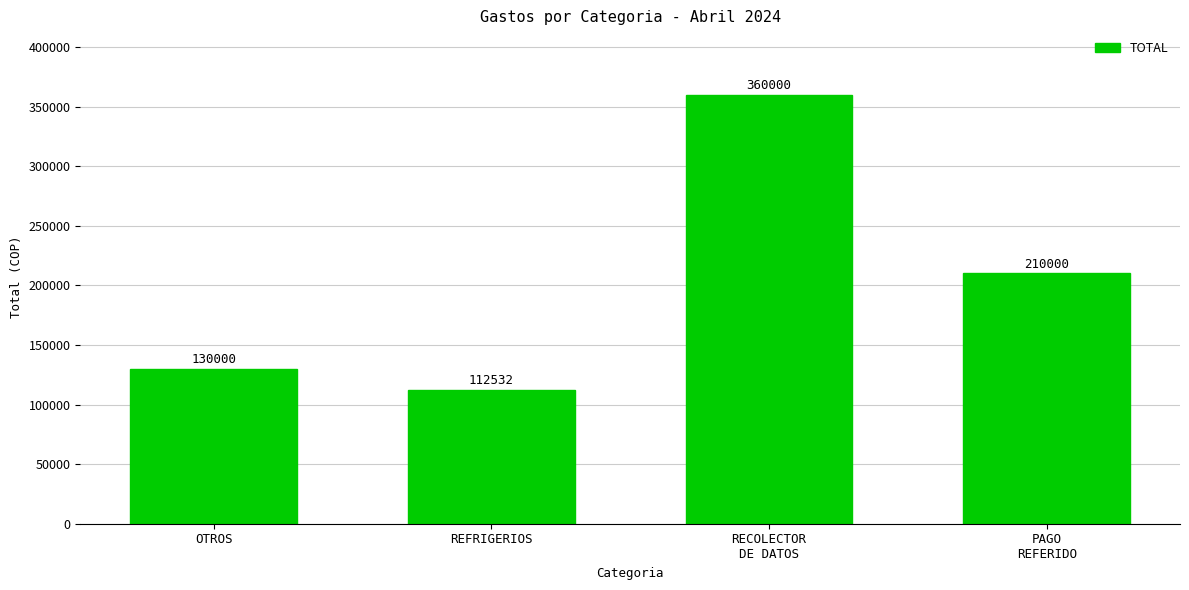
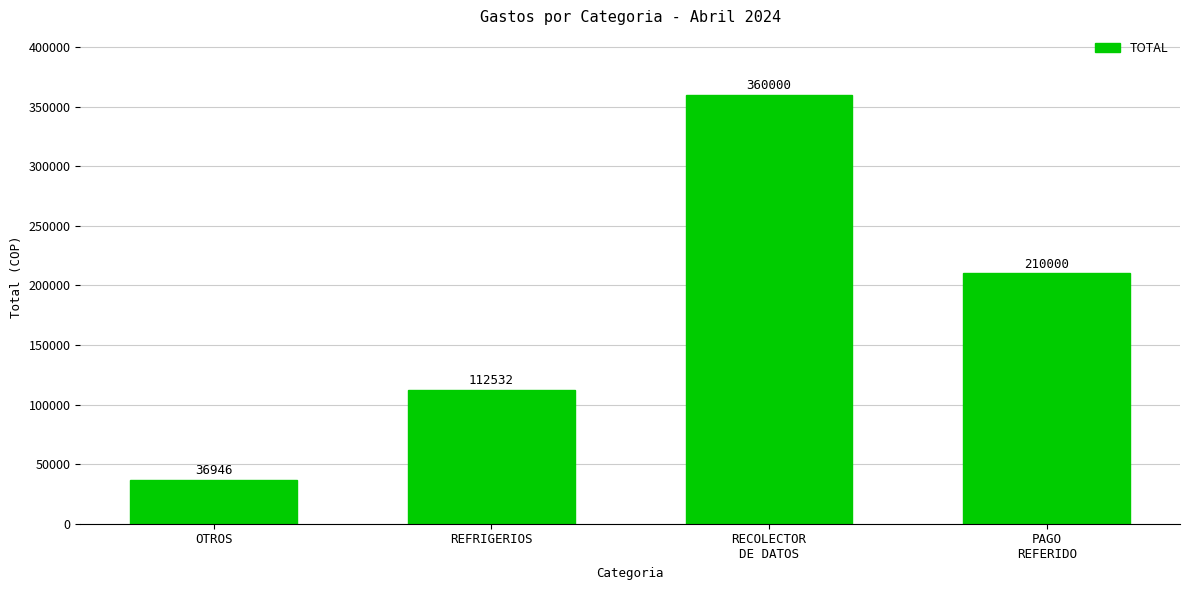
OTROS: 130000 -> 36946
